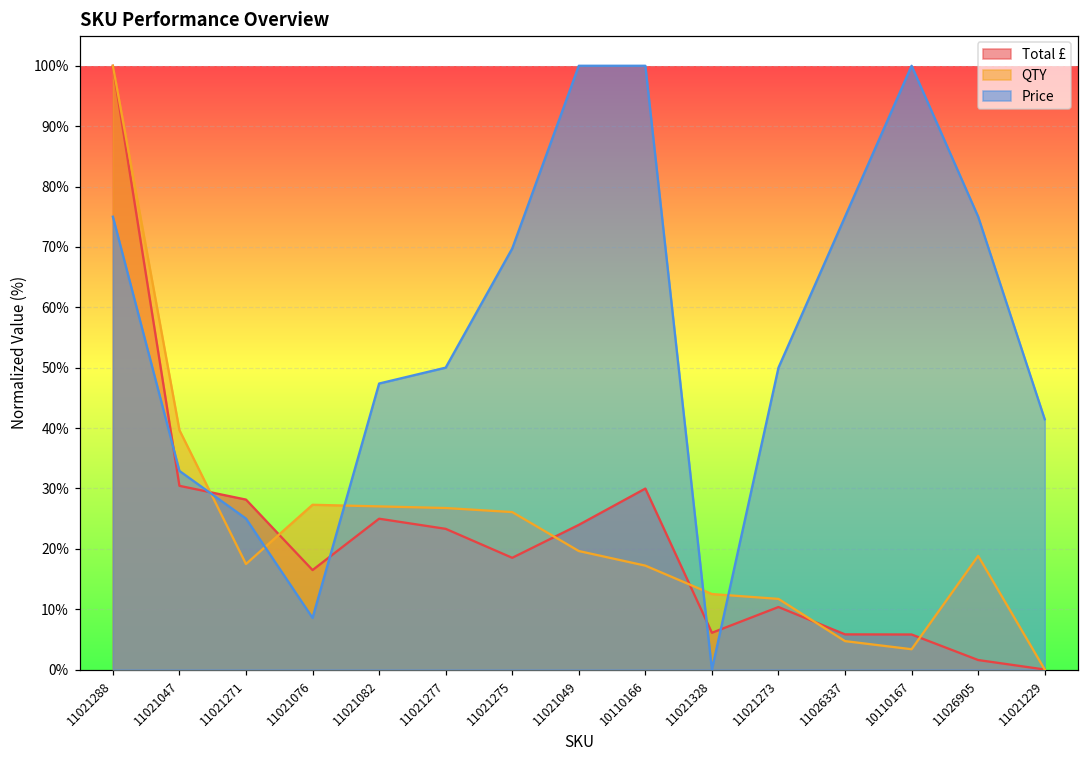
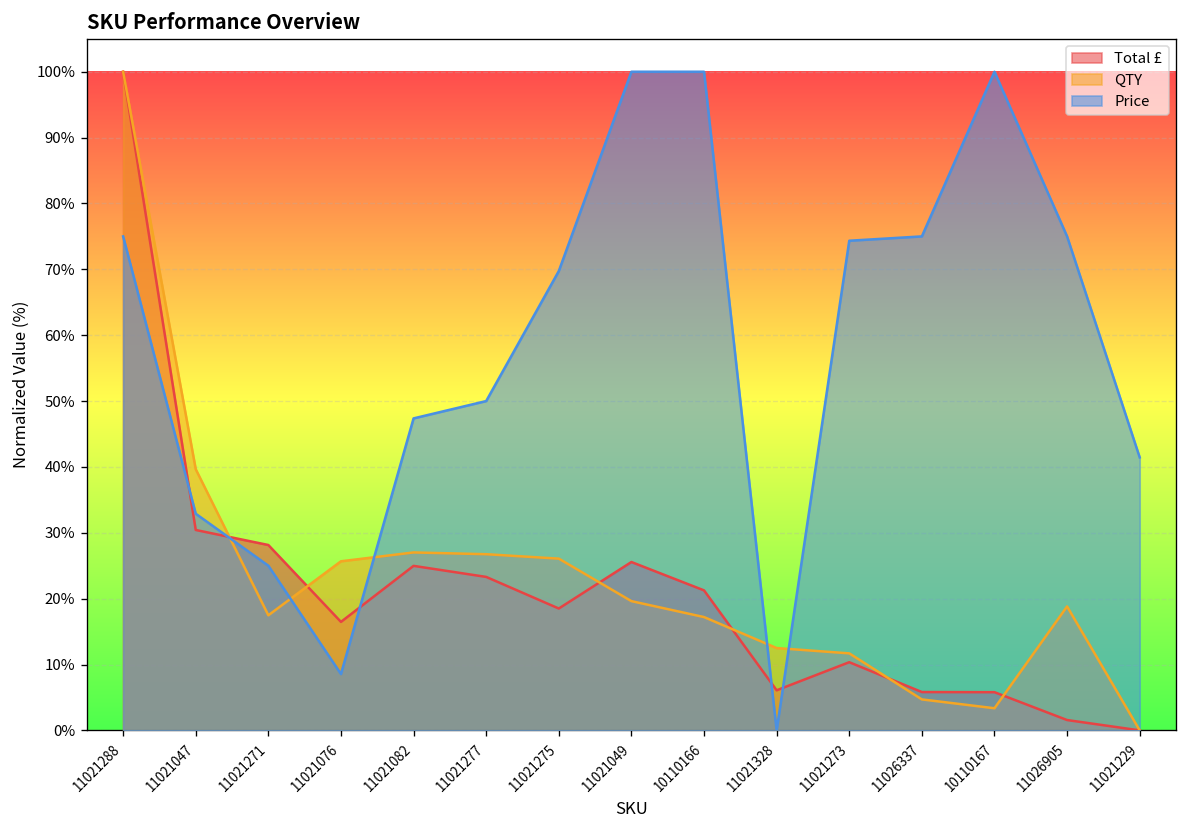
QTY, 11021076: 27% -> 26%
Total £, 11021049: 24% -> 26%
Total £, 10110166: 30% -> 21%
Price, 11021273: 50% -> 74%
